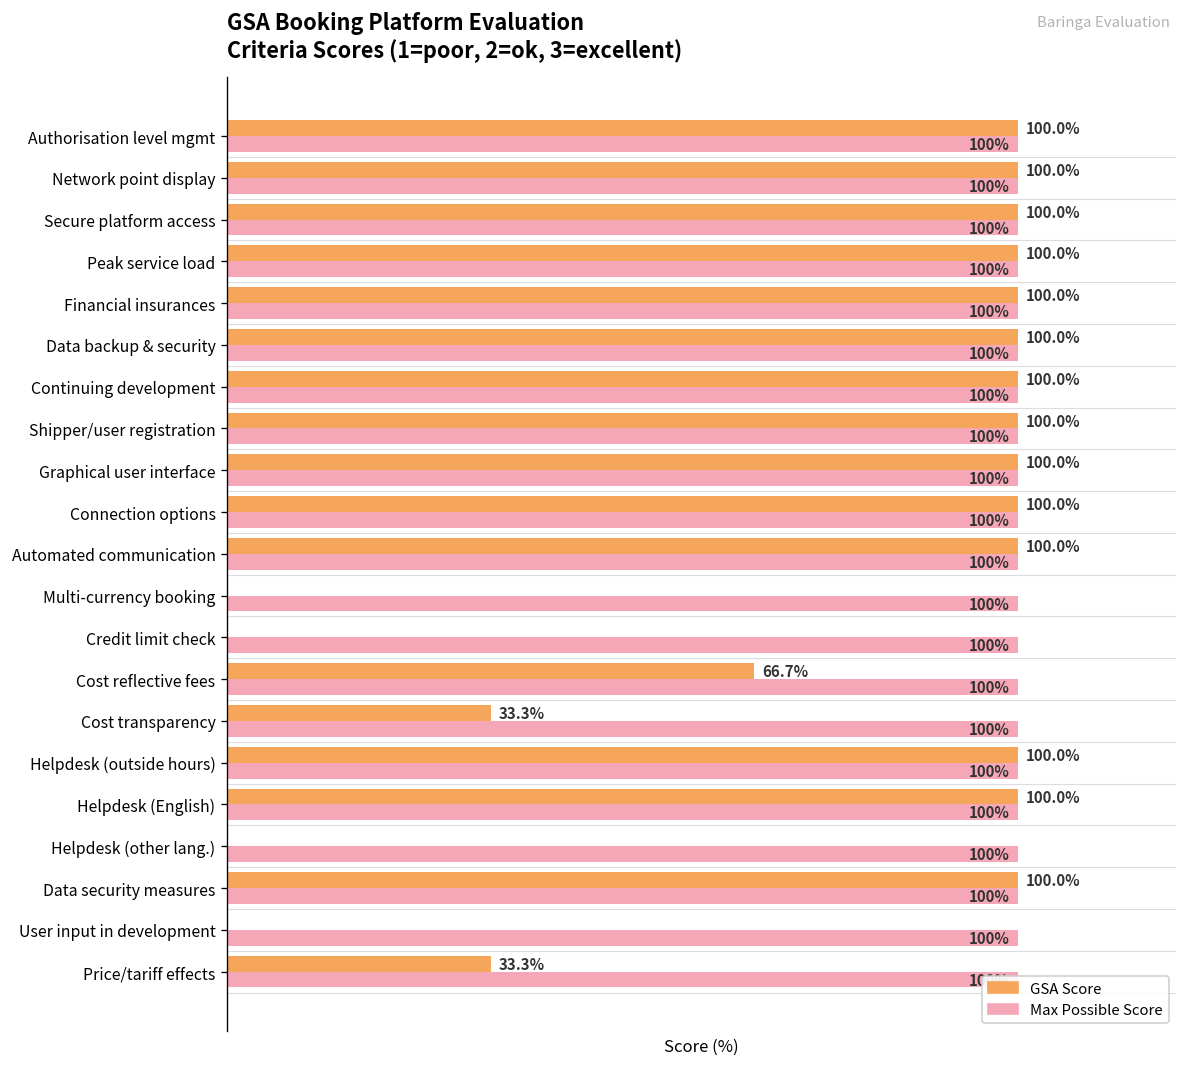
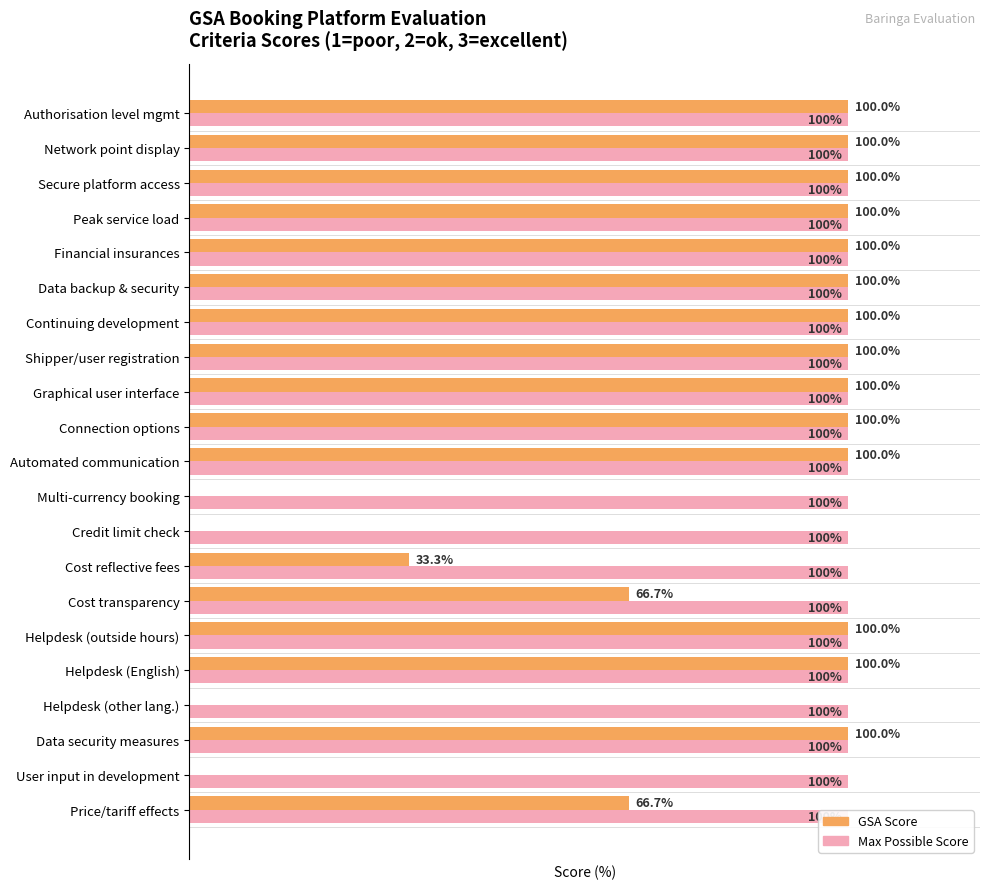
GSA Score, Cost reflective fees: 66.7% -> 33.3%
GSA Score, Cost transparency: 33.3% -> 66.7%
GSA Score, Price/tariff effects: 33.3% -> 66.7%
